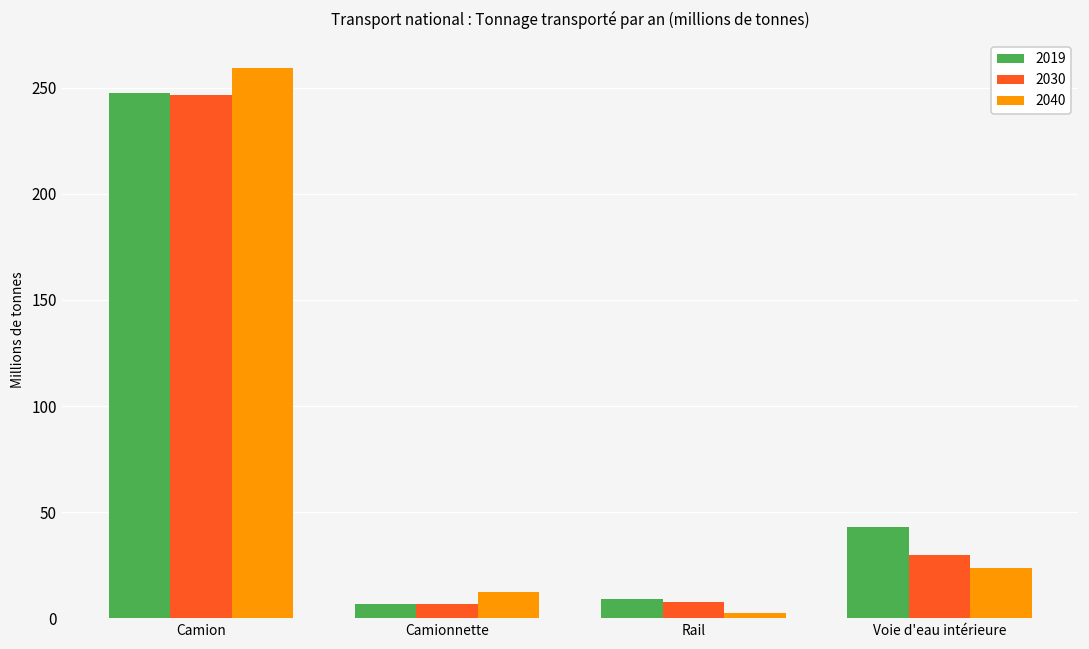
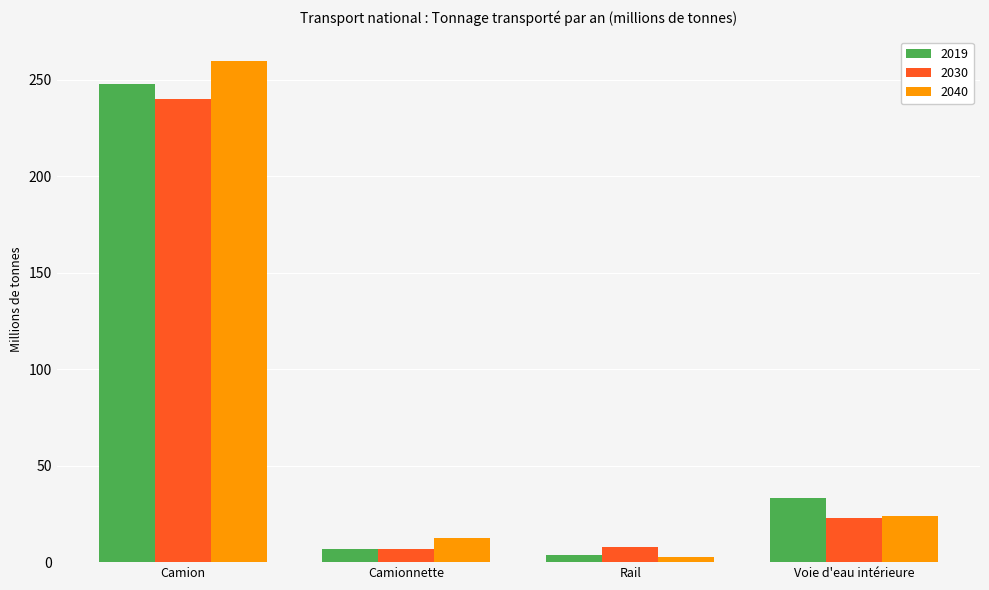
2030, Camion: 246 -> 240
2019, Rail: 9 -> 4
2019, Voie d'eau intérieure: 43 -> 33
2030, Voie d'eau intérieure: 30 -> 23
